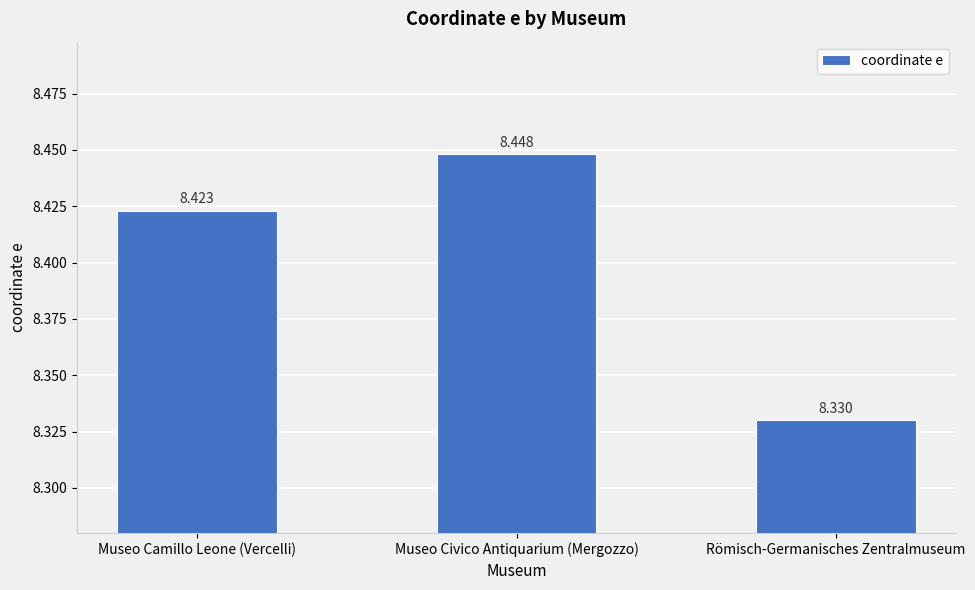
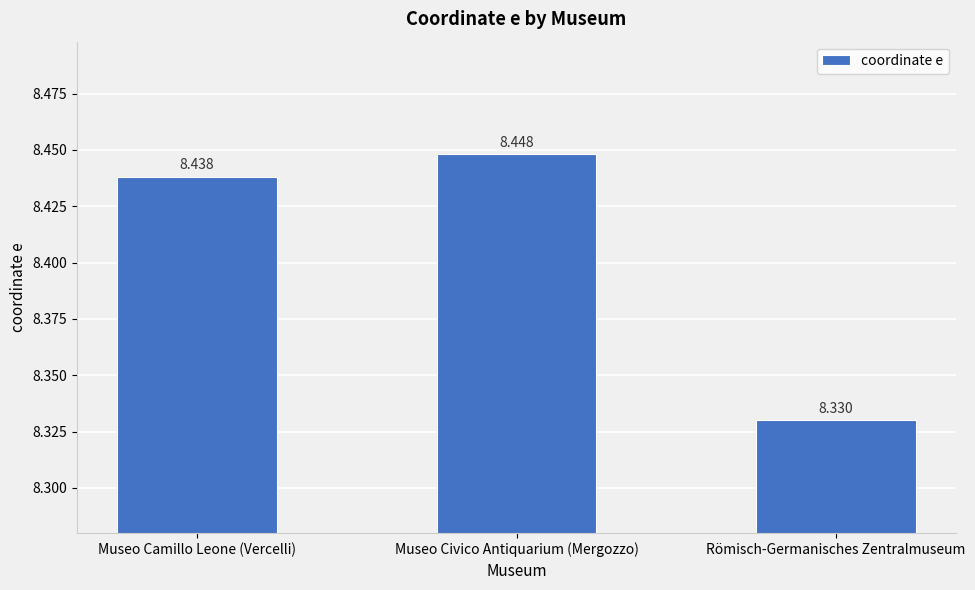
Museo Camillo Leone (Vercelli): 8.423 -> 8.438
